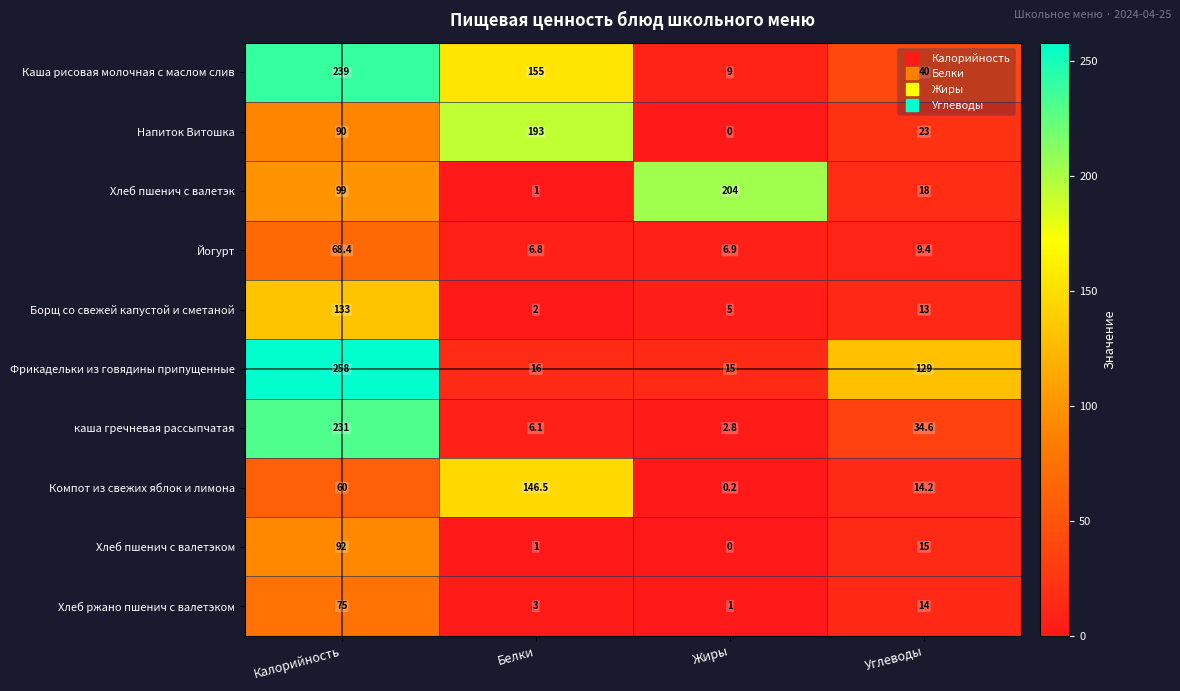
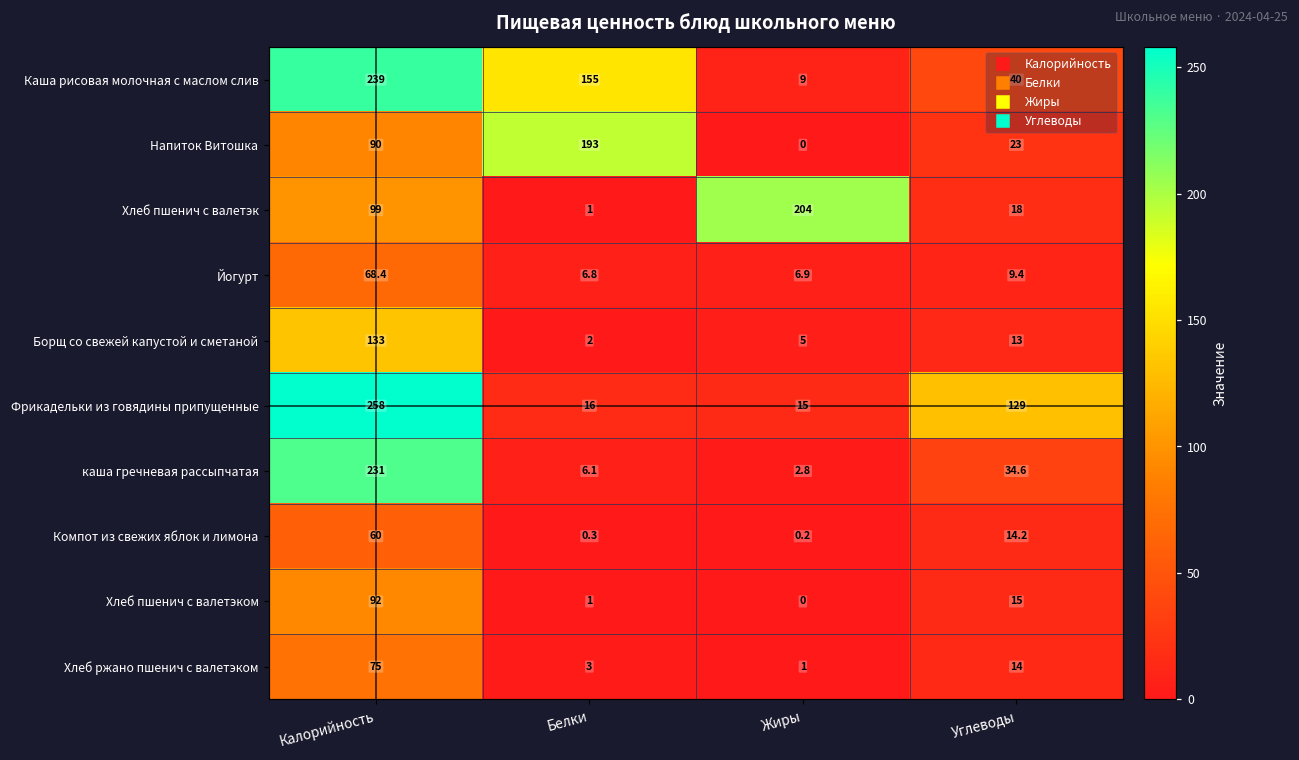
Компот из свежих яблок и лимона, Белки: 146.5 -> 0.3
